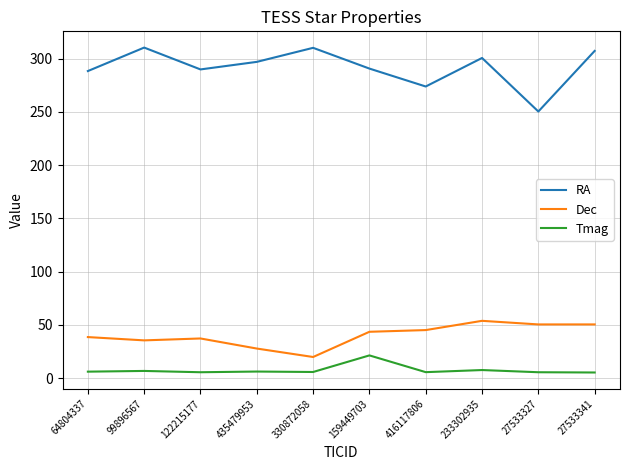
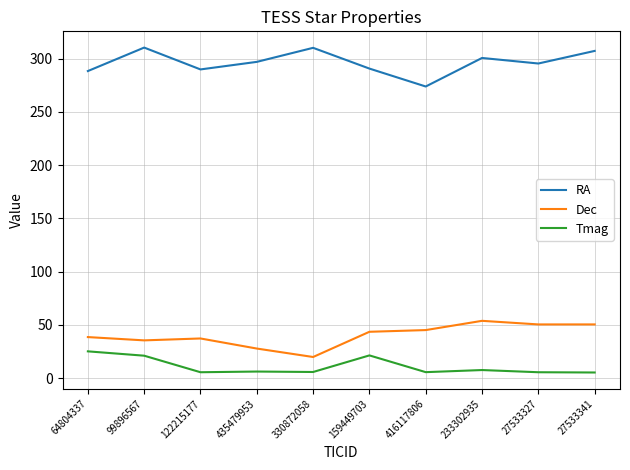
Tmag, 64804337: 6 -> 25
Tmag, 99896567: 7 -> 21
RA, 27533327: 250 -> 295
